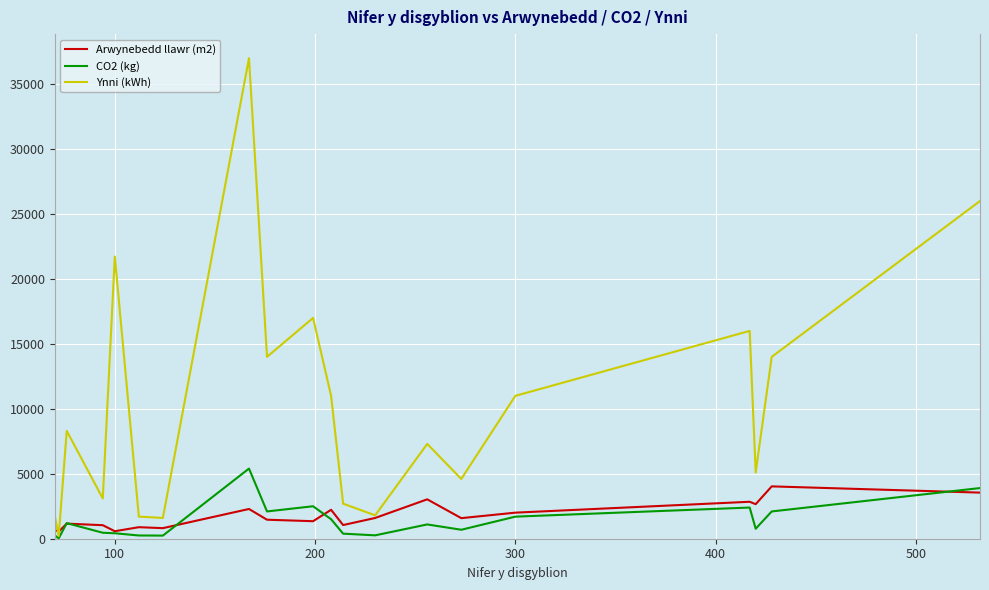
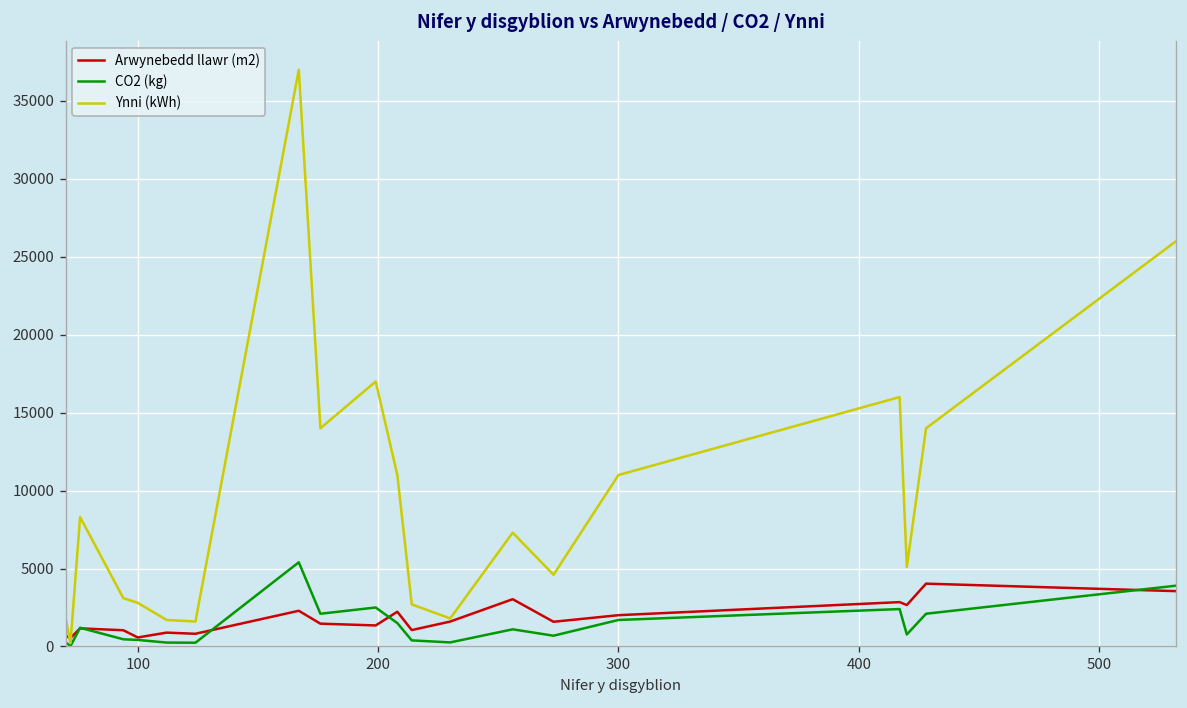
Ynni (kWh), 100: 21700 -> 2800
